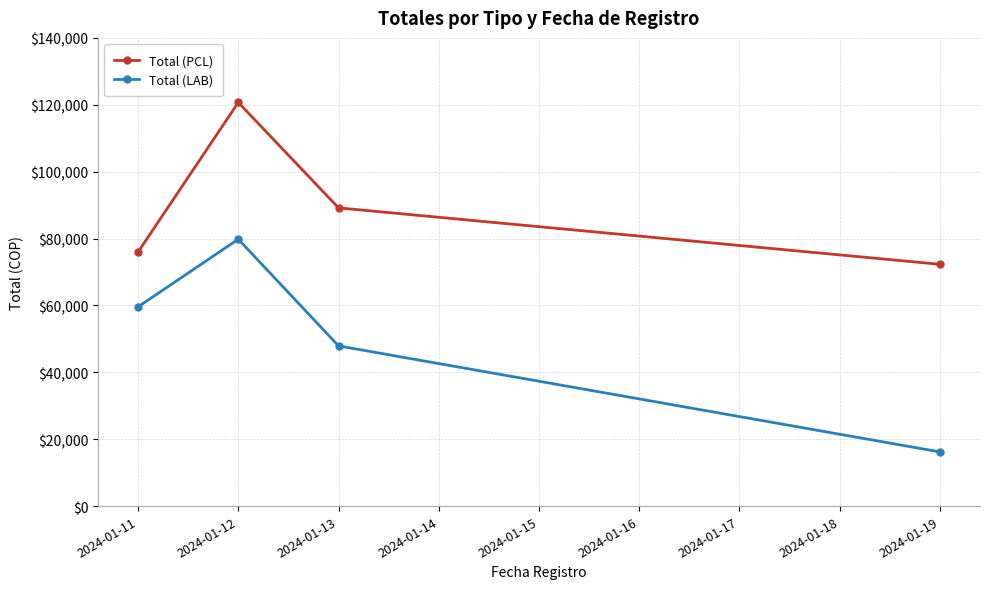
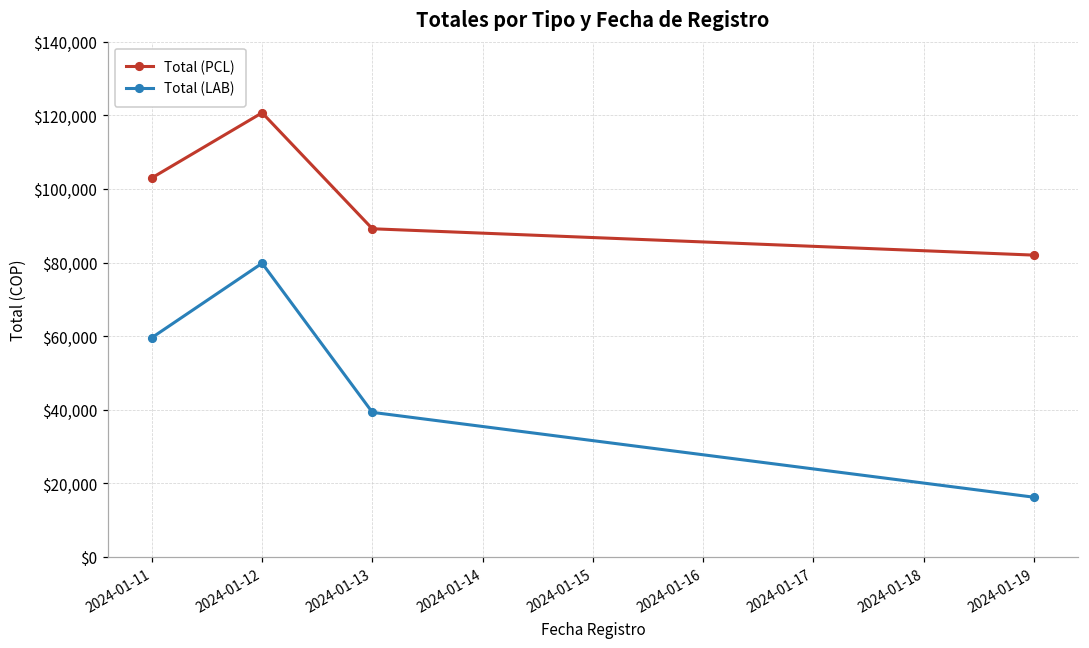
Total (PCL), 2024-01-11: $76,000 -> $103,000
Total (LAB), 2024-01-13: $48,000 -> $39,000
Total (PCL), 2024-01-19: $72,000 -> $82,000
